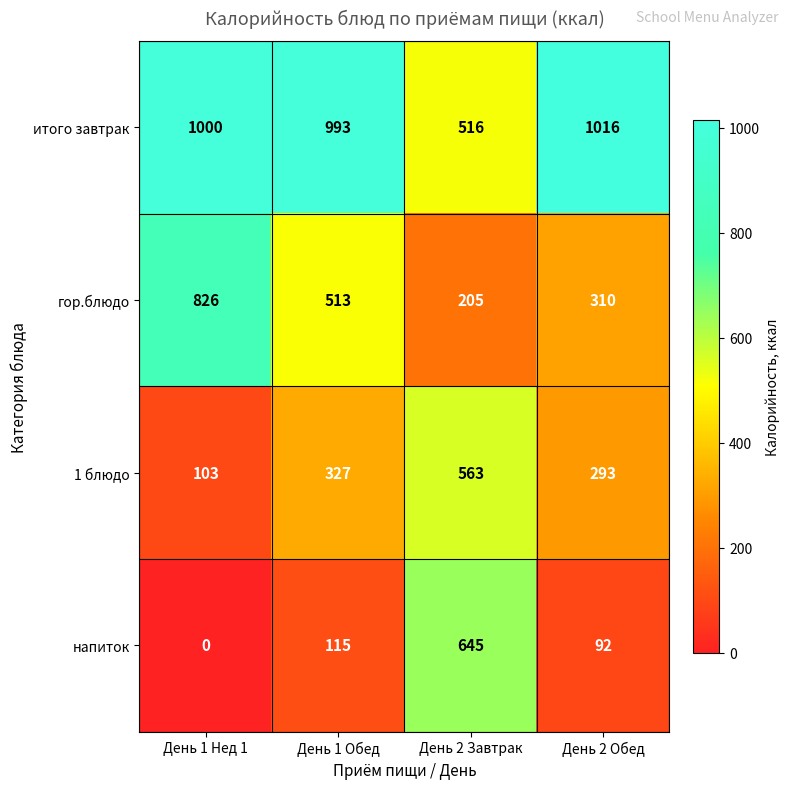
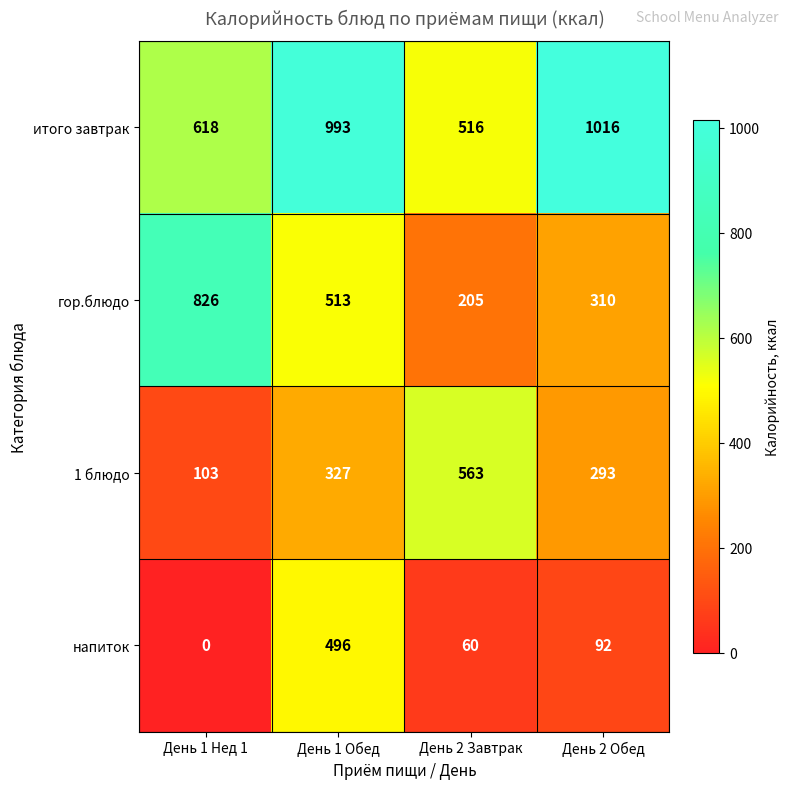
итого завтрак, День 1 Нед 1: 1000 -> 618
напиток, День 1 Обед: 115 -> 496
напиток, День 2 Завтрак: 645 -> 60
